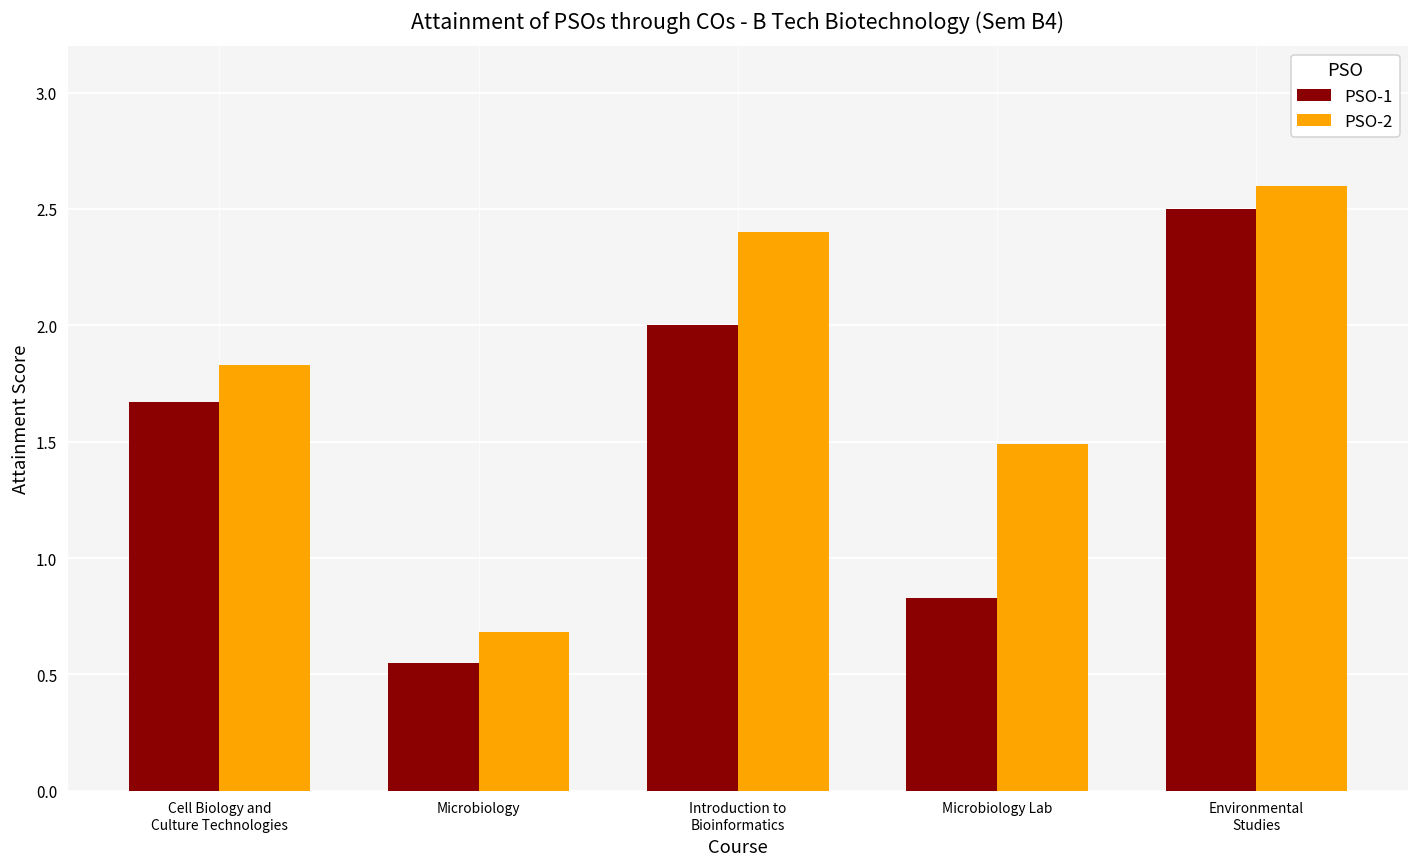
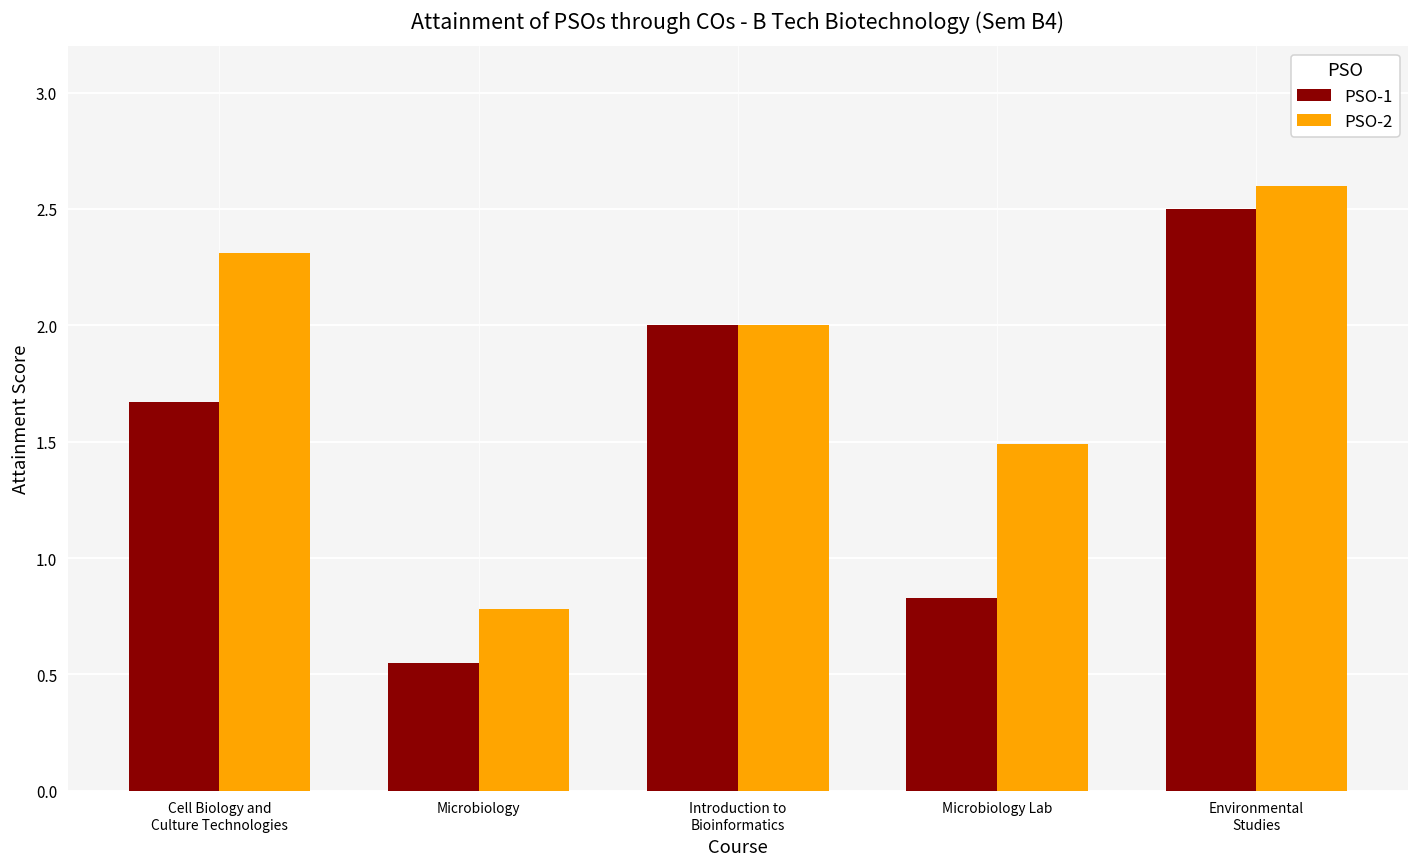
PSO-2, Cell Biology and Culture Technologies: 1.83 -> 2.31
PSO-2, Microbiology: 0.68 -> 0.78
PSO-2, Introduction to Bioinformatics: 2.4 -> 2.0
